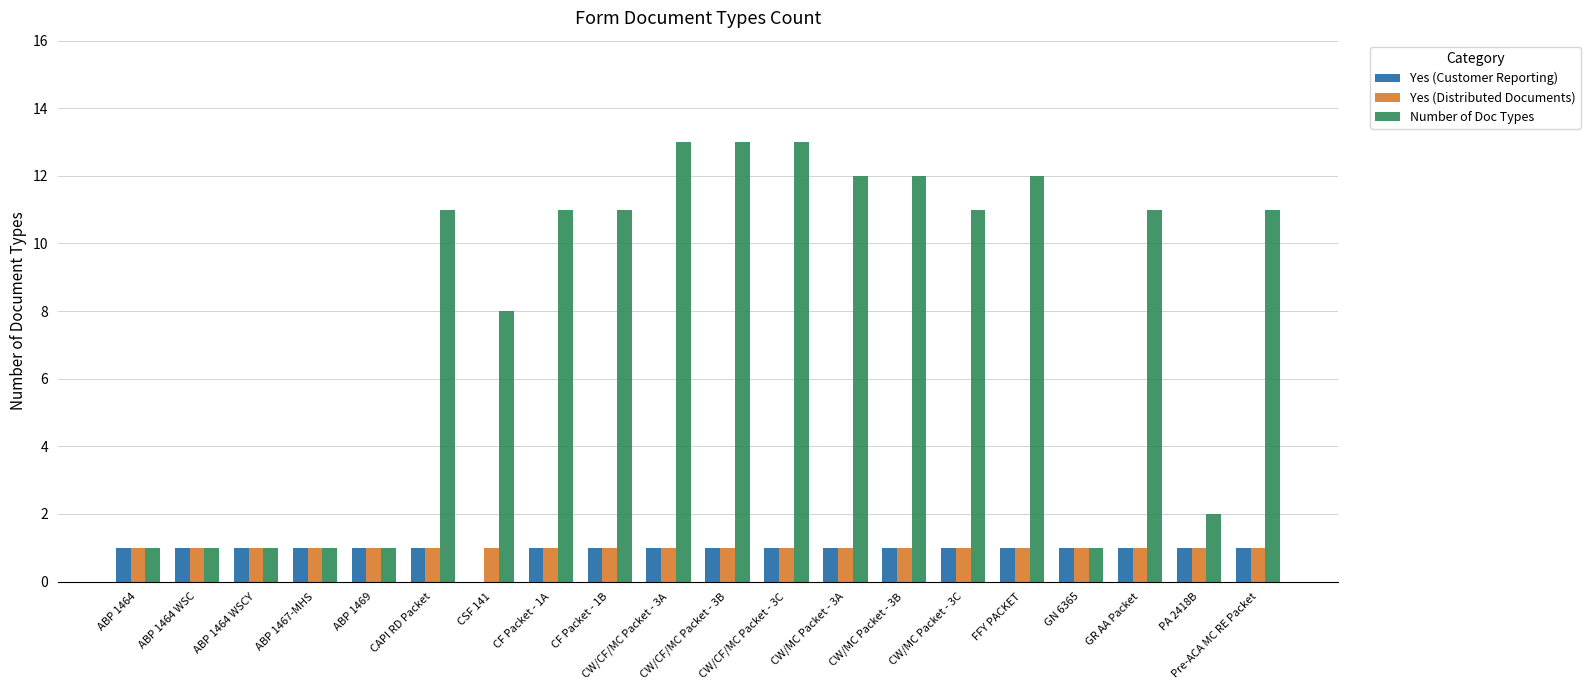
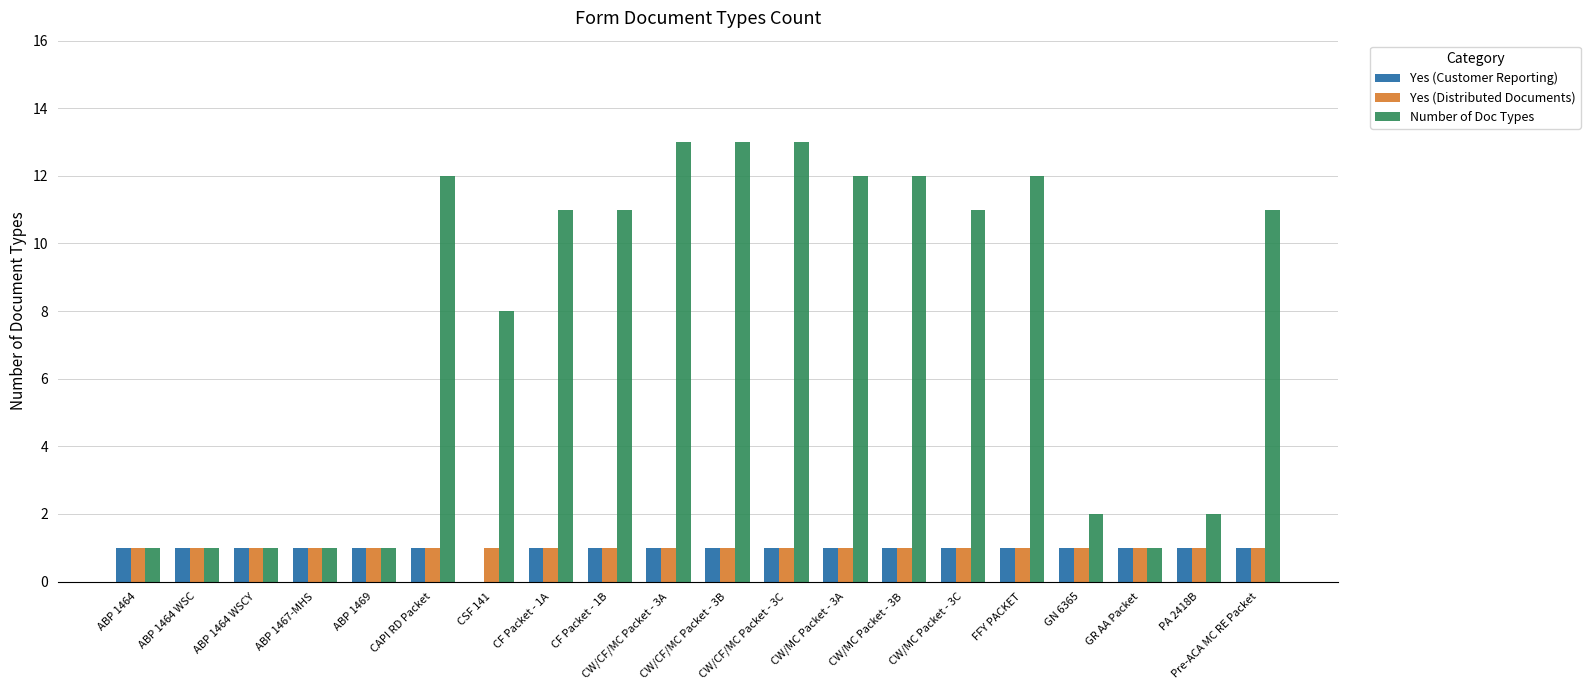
Number of Doc Types, CAPI RD Packet: 11 -> 12
Number of Doc Types, GN 6365: 1 -> 2
Number of Doc Types, GR AA Packet: 11 -> 1
